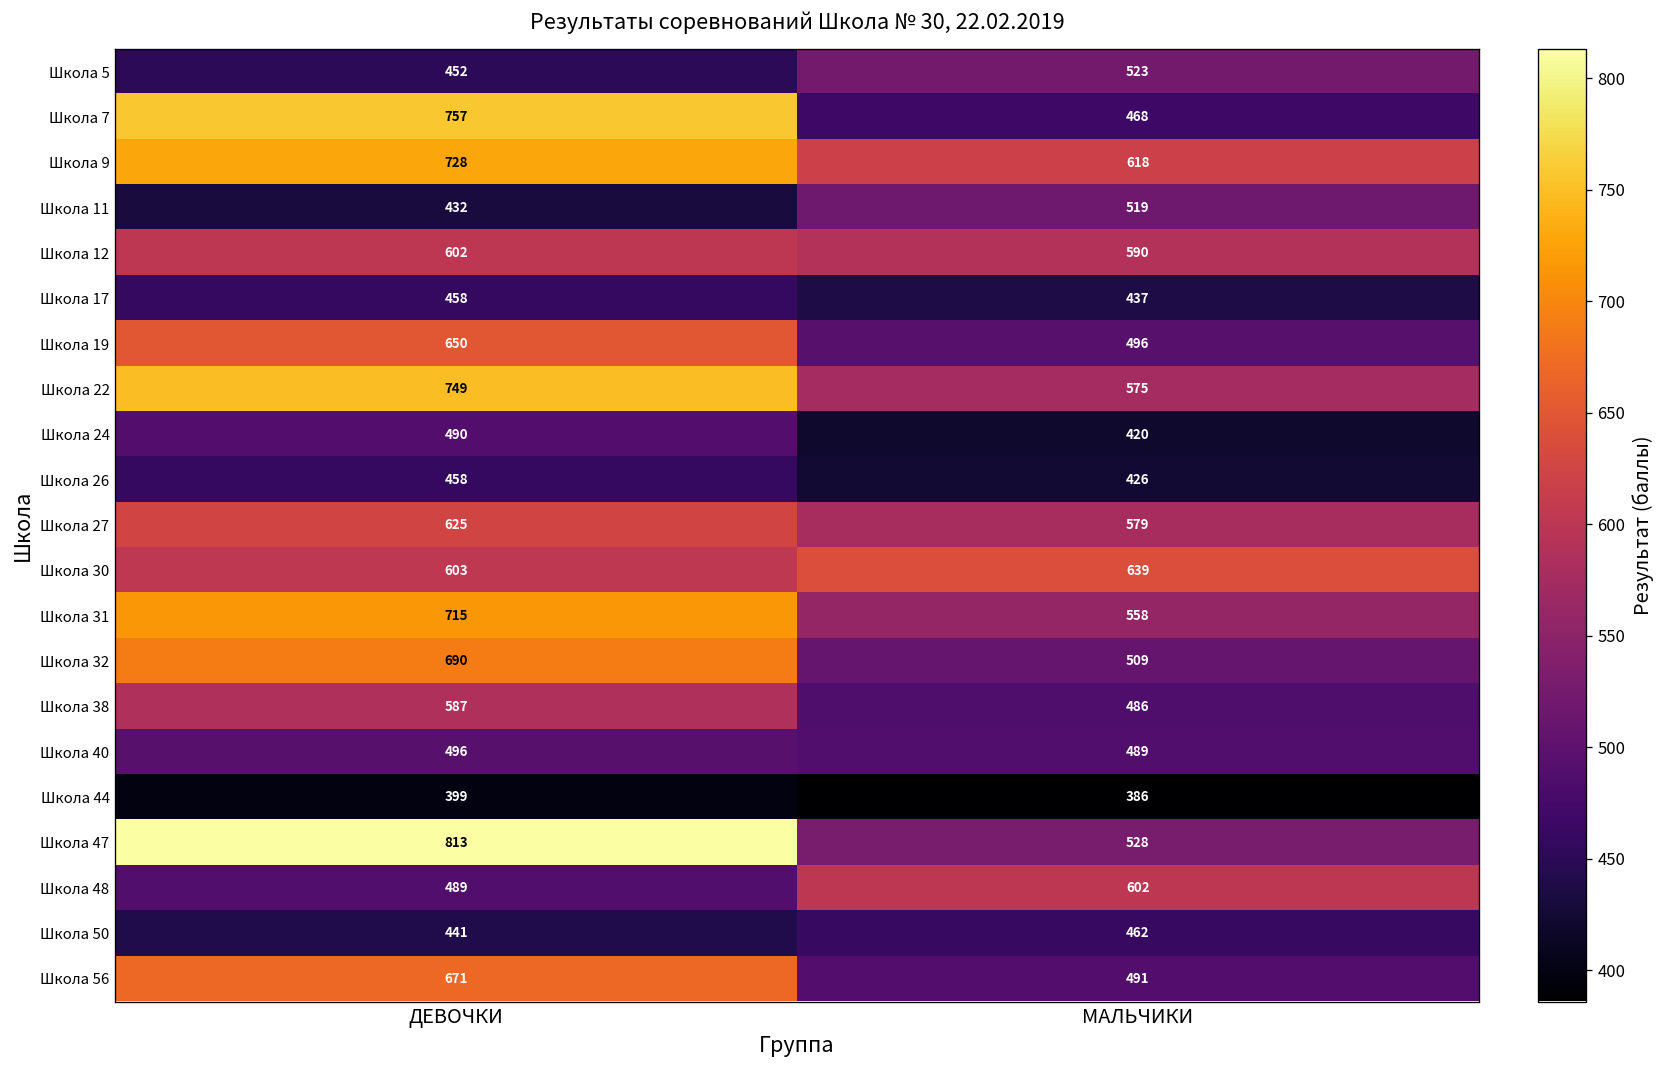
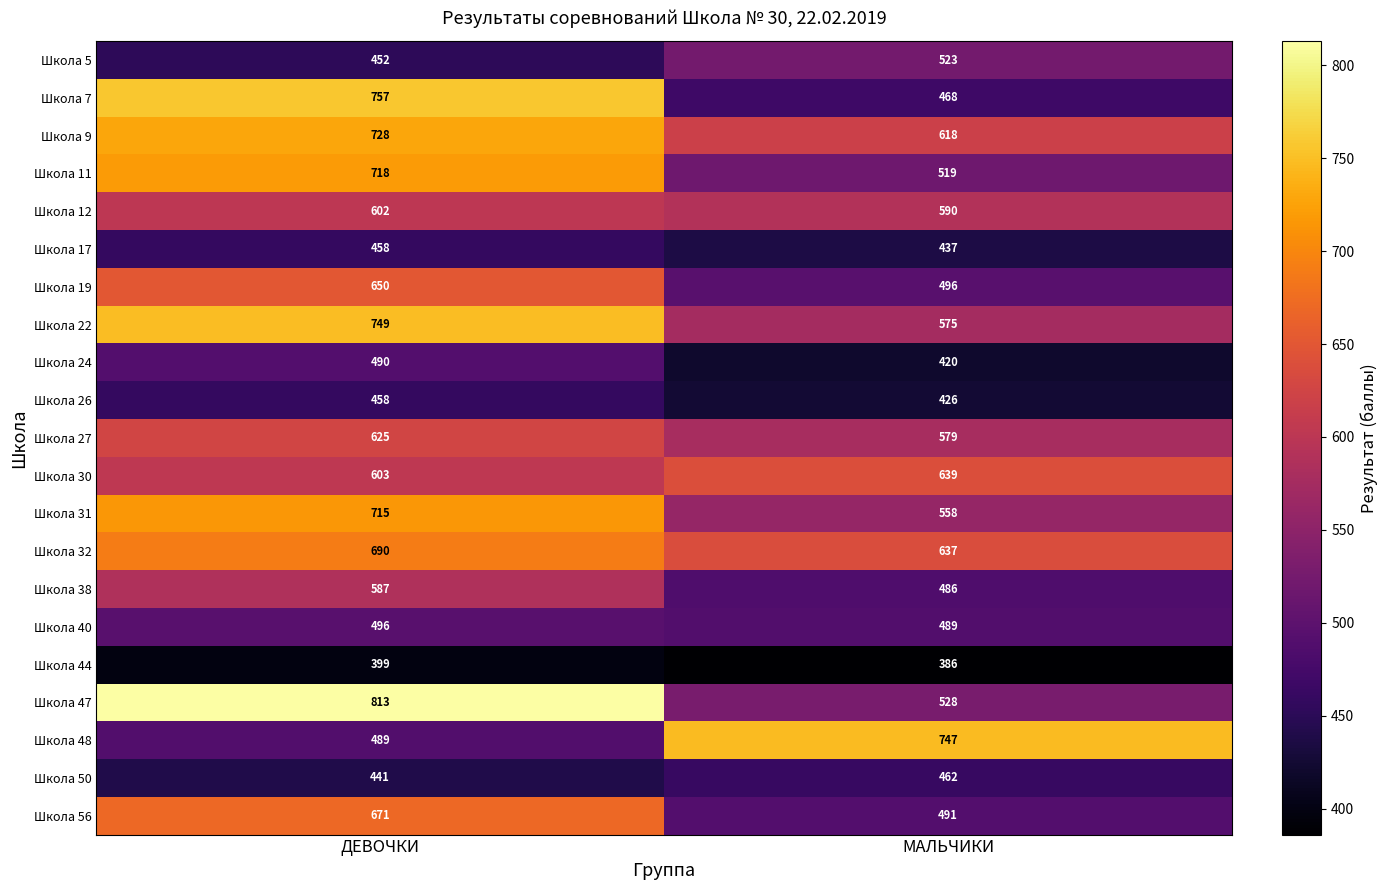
Школа 11, ДЕВОЧКИ: 432 -> 718
Школа 32, МАЛЬЧИКИ: 509 -> 637
Школа 48, МАЛЬЧИКИ: 602 -> 747
